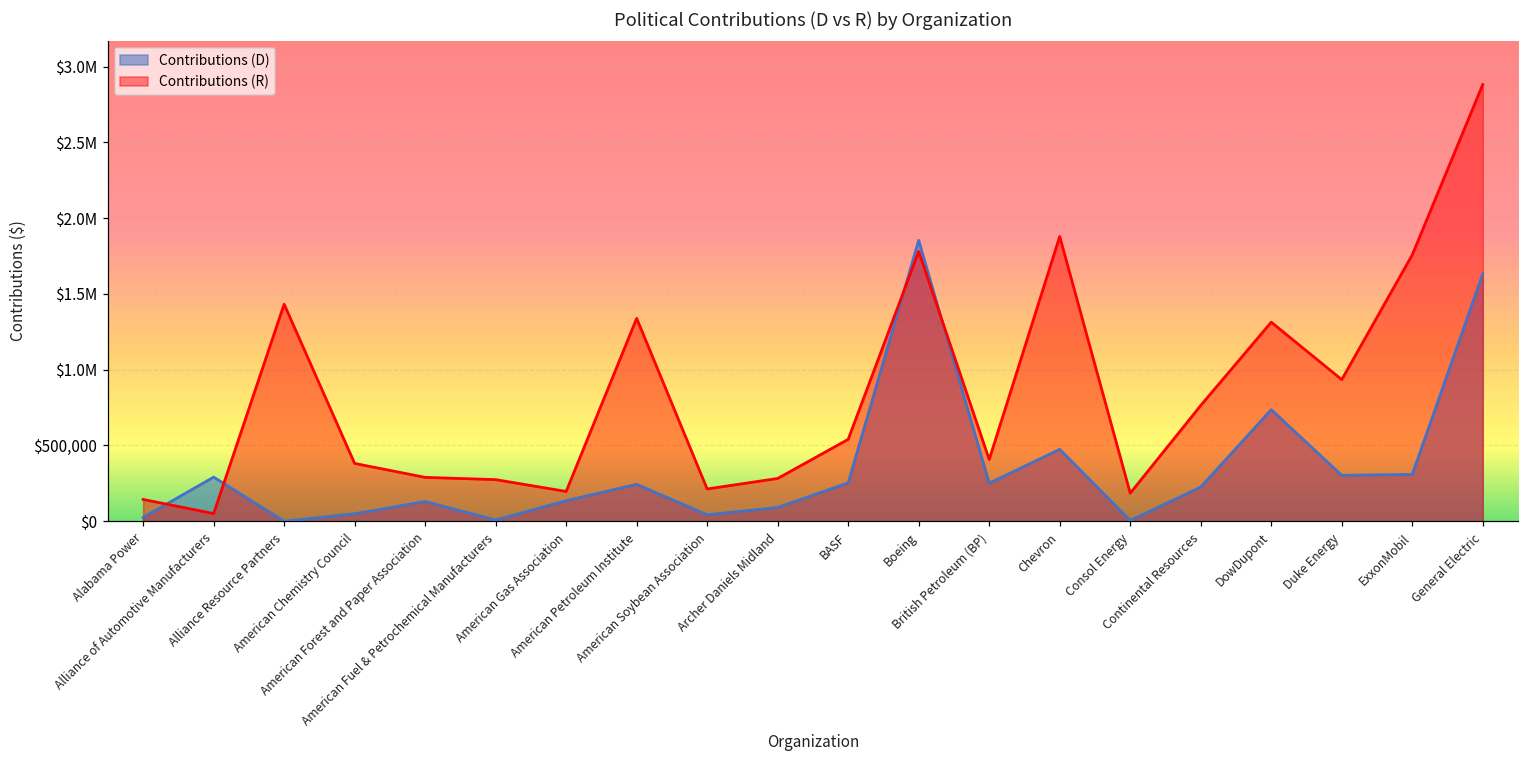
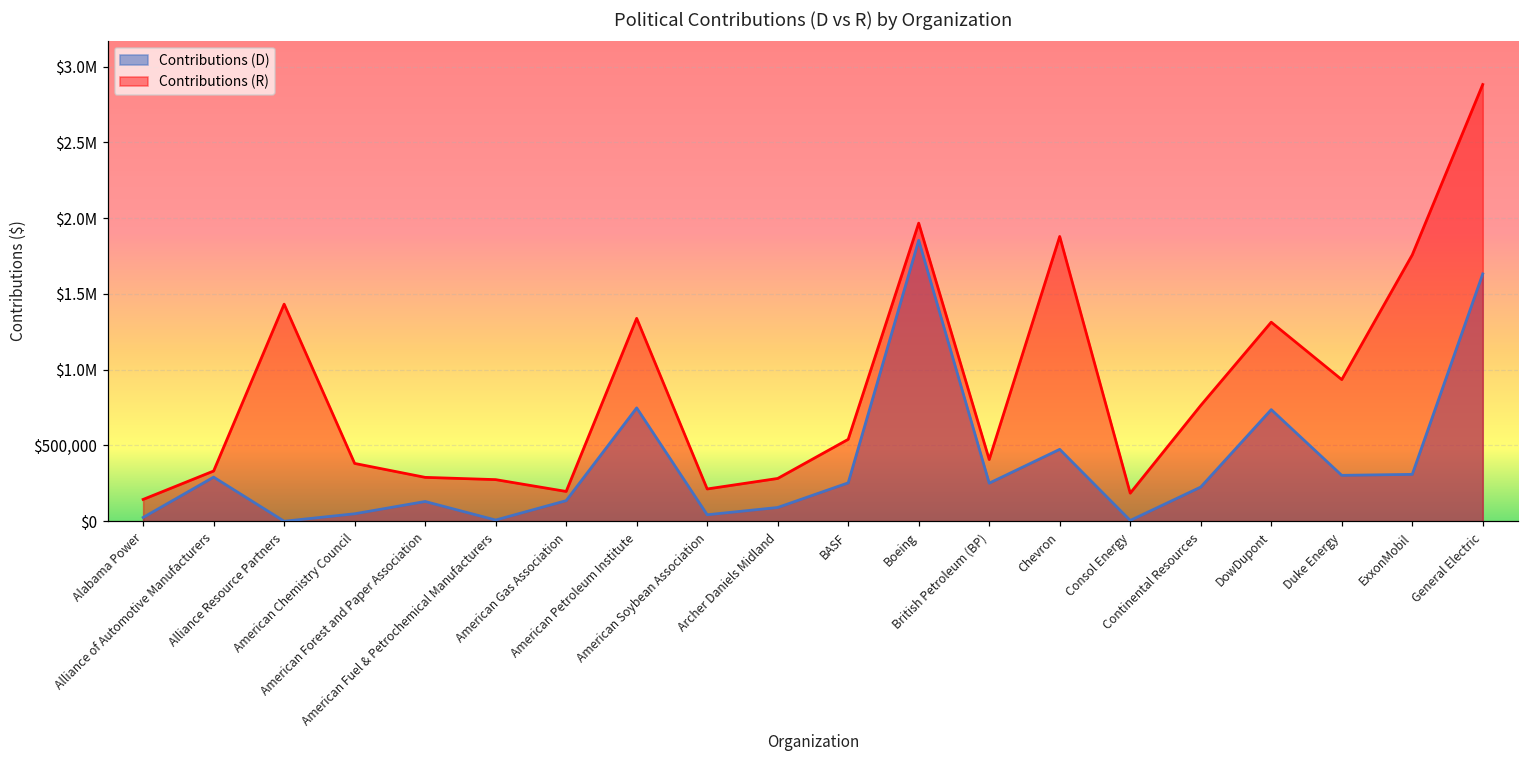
Contributions (R), Alliance of Automotive Manufacturers: $50,000 -> $330,000
Contributions (D), American Petroleum Institute: $240,000 -> $750,000
Contributions (R), Boeing: $1,780,000 -> $1,970,000
